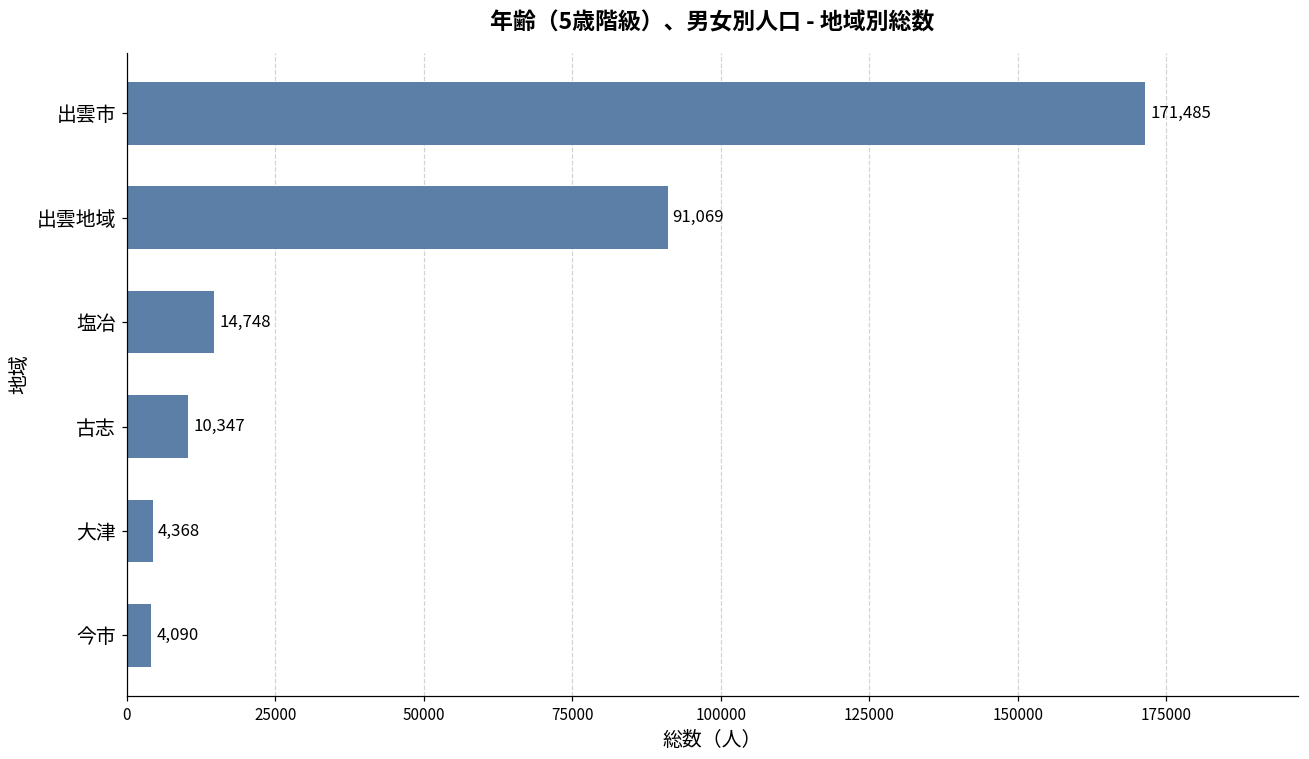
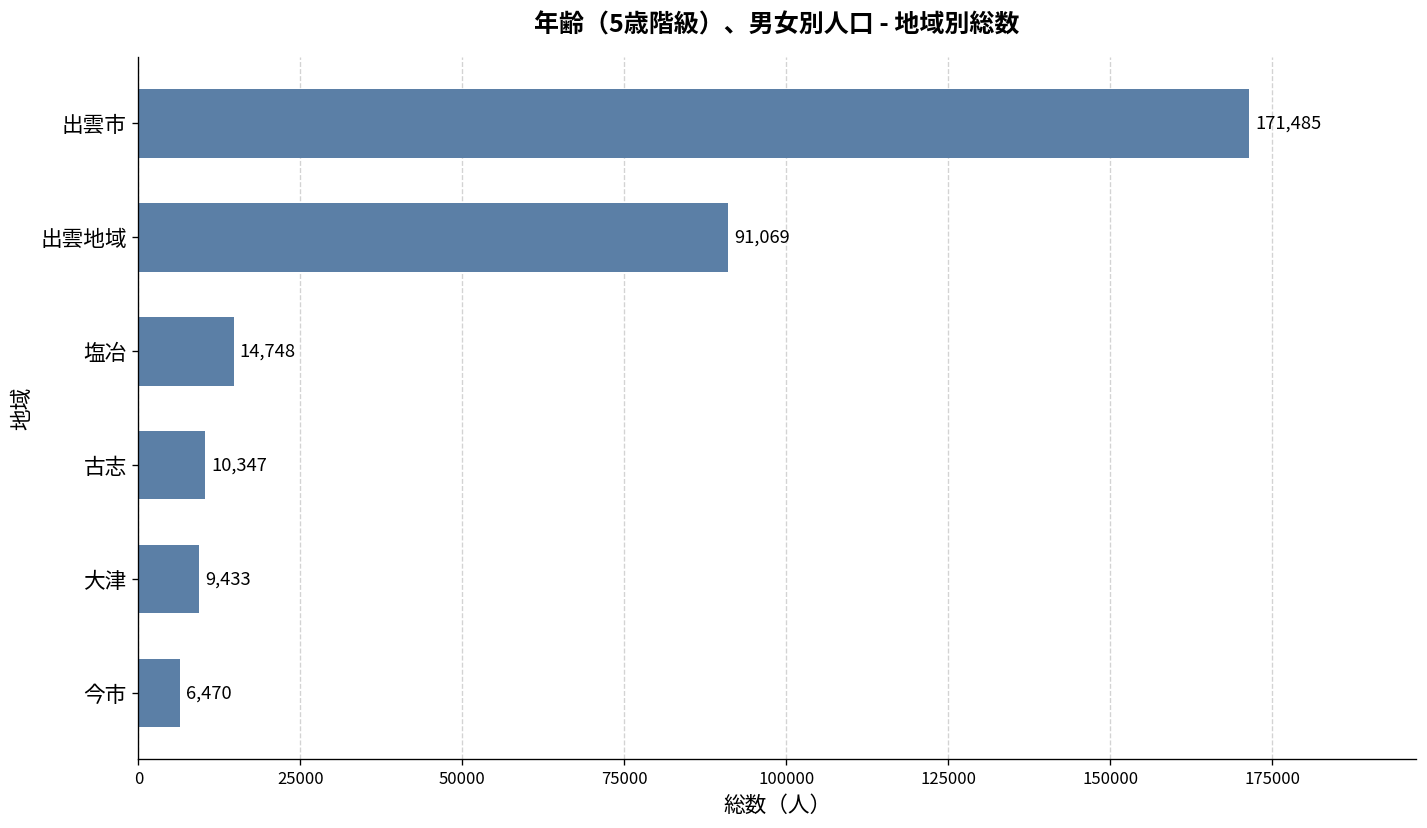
大津: 4,368 -> 9,433
今市: 4,090 -> 6,470
